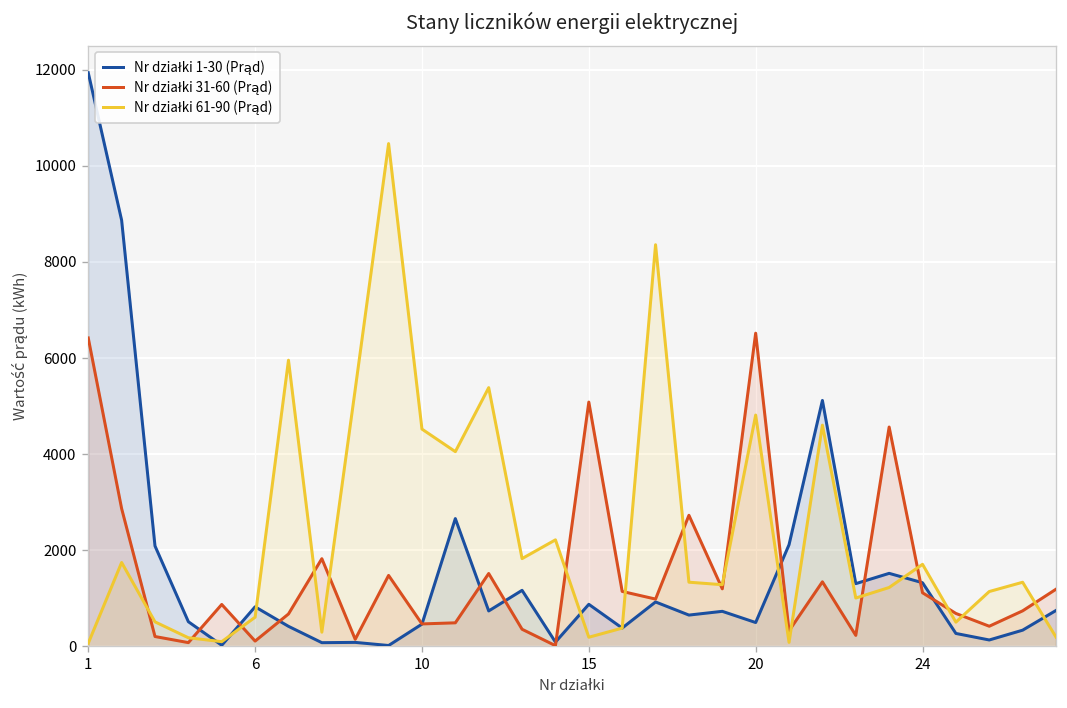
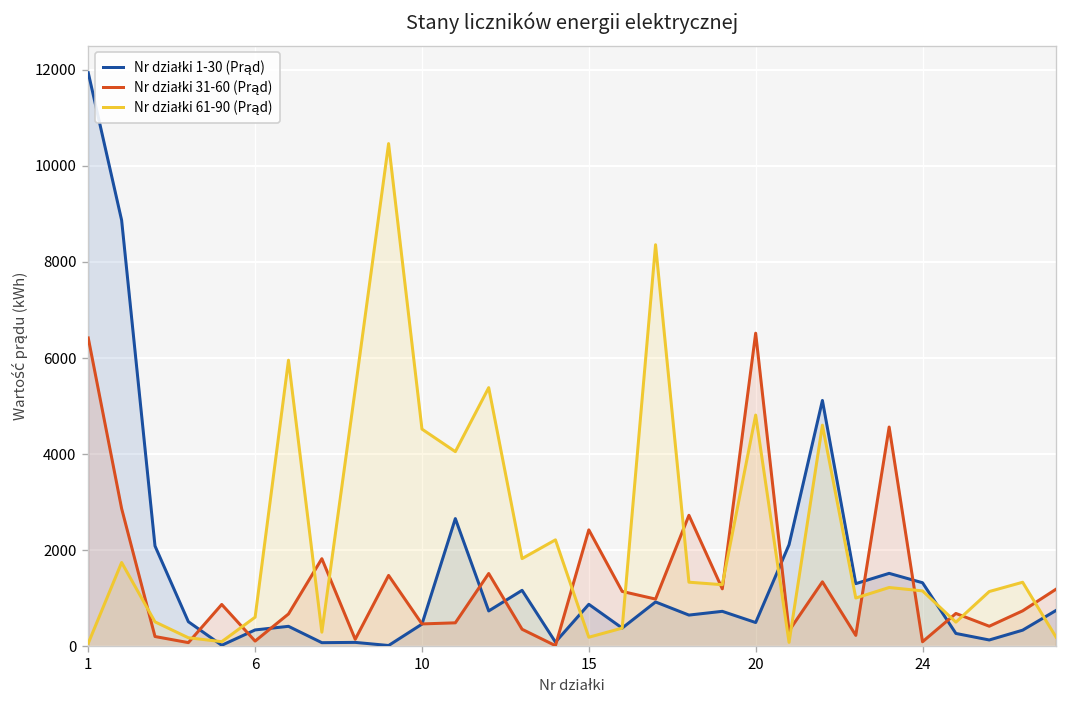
Nr działki 1-30 (Prąd), 6: 800 -> 300
Nr działki 31-60 (Prąd), 15: 5100 -> 2400
Nr działki 31-60 (Prąd), 24: 1100 -> 100
Nr działki 61-90 (Prąd), 24: 1700 -> 1200
